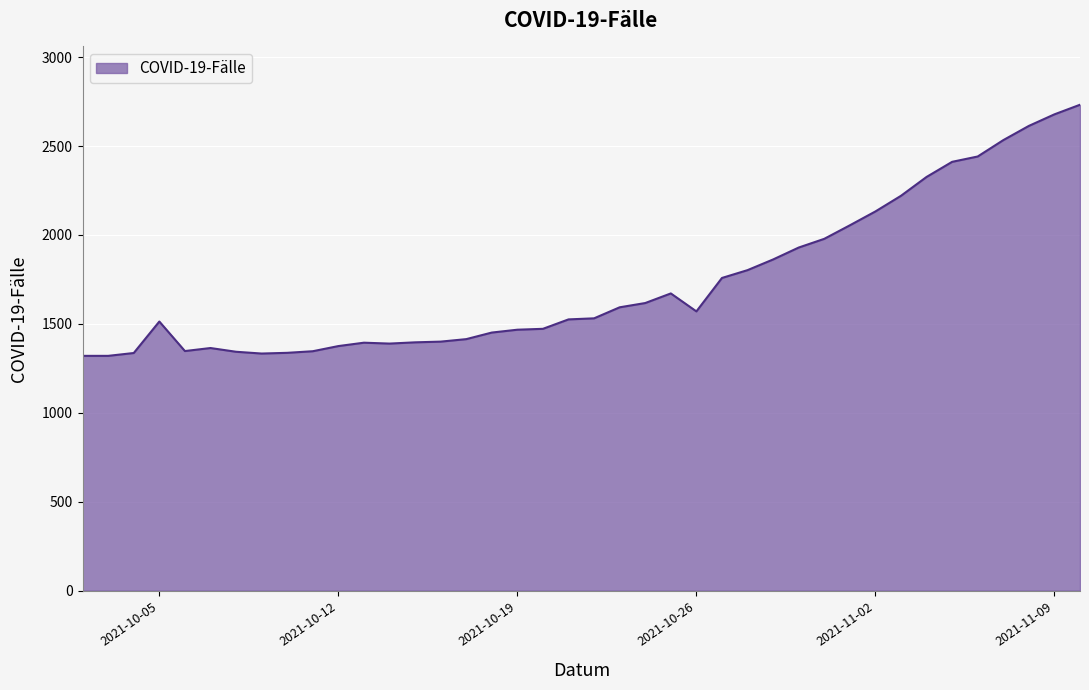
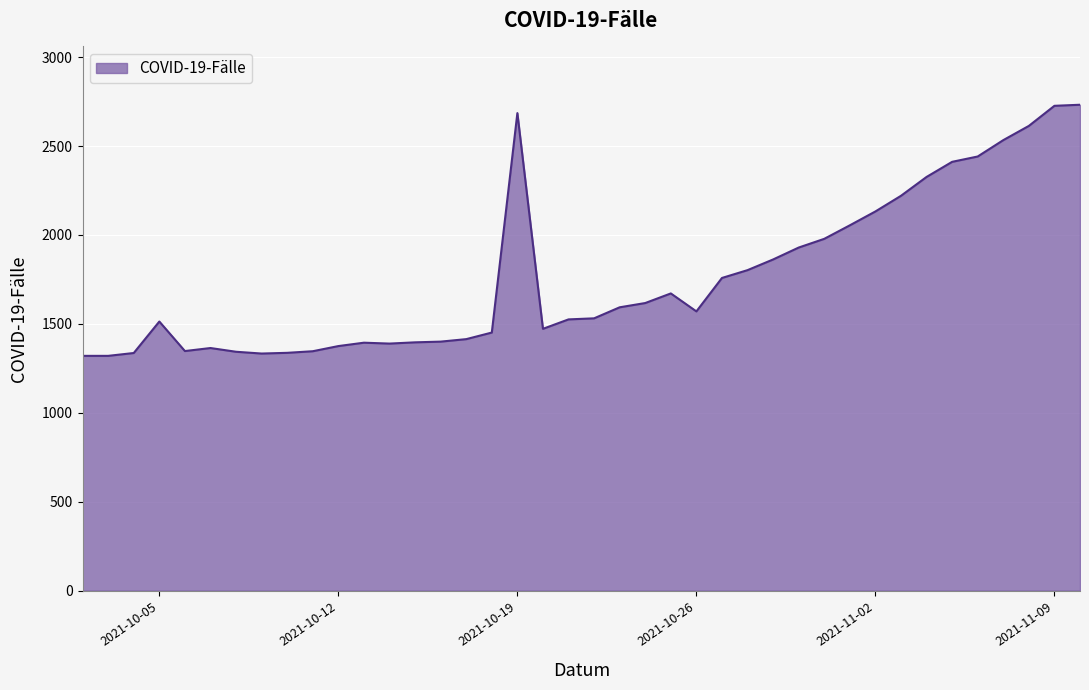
2021-10-19: 1470 -> 2690
2021-11-09: 2680 -> 2730
